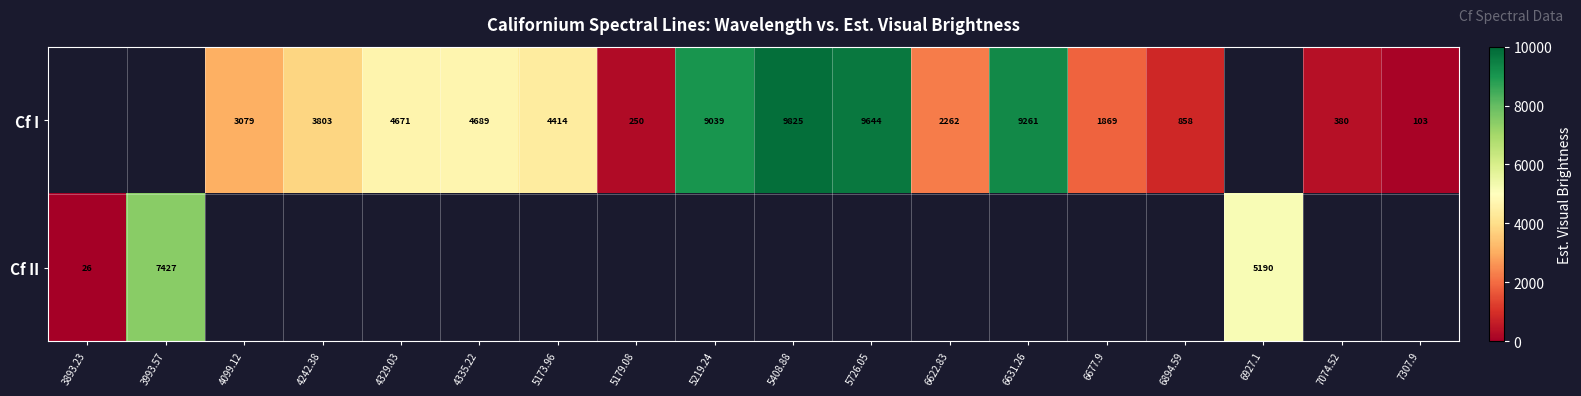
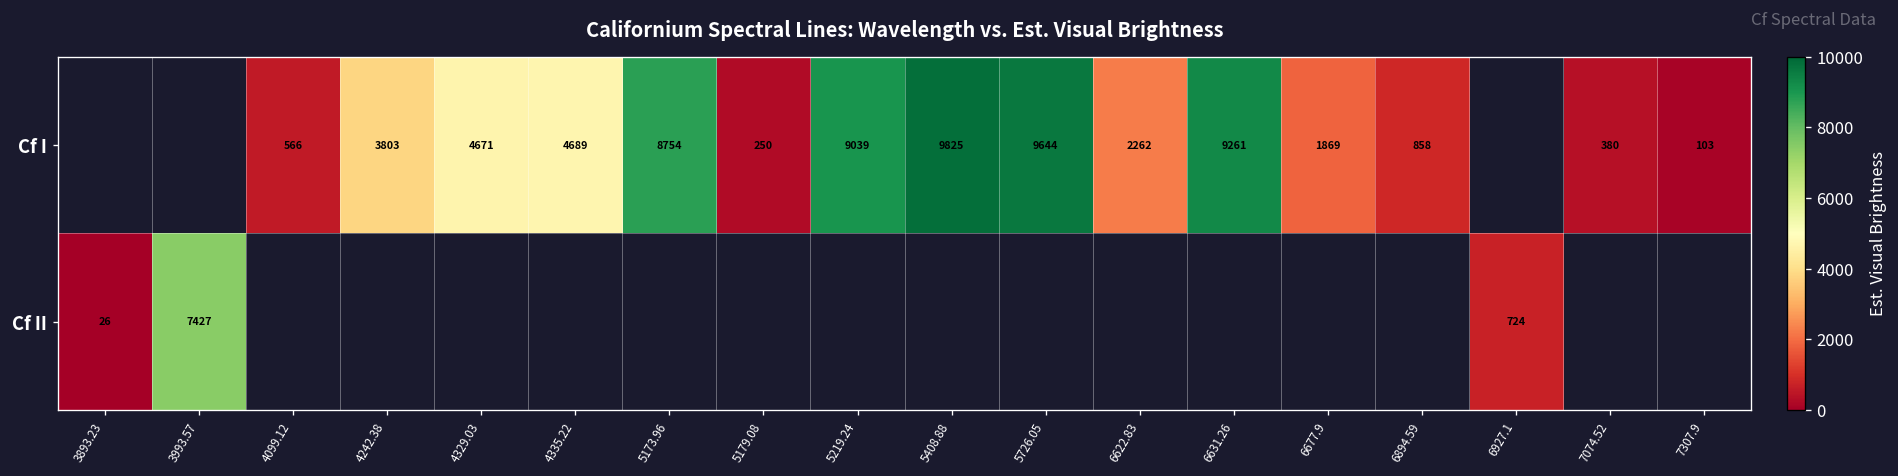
Cf I, 4099.12: 3079 -> 566
Cf I, 5173.96: 4414 -> 8754
Cf II, 6927.1: 5190 -> 724
